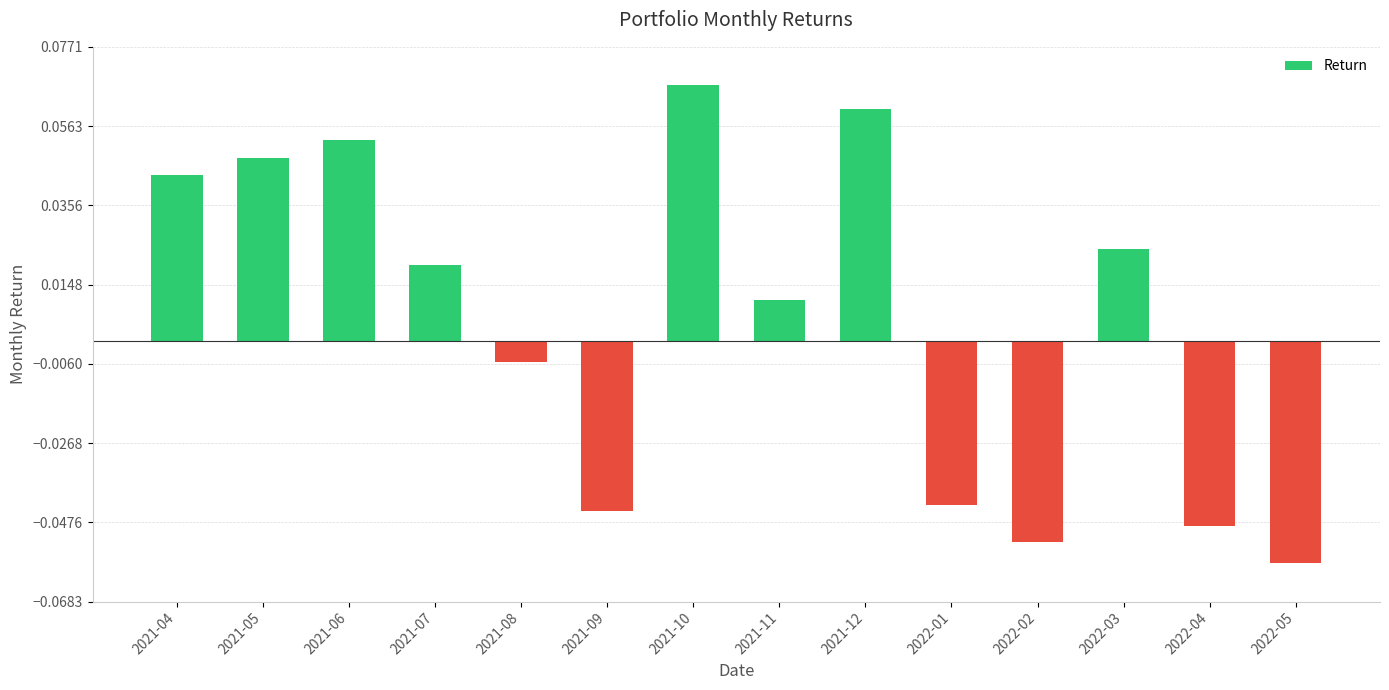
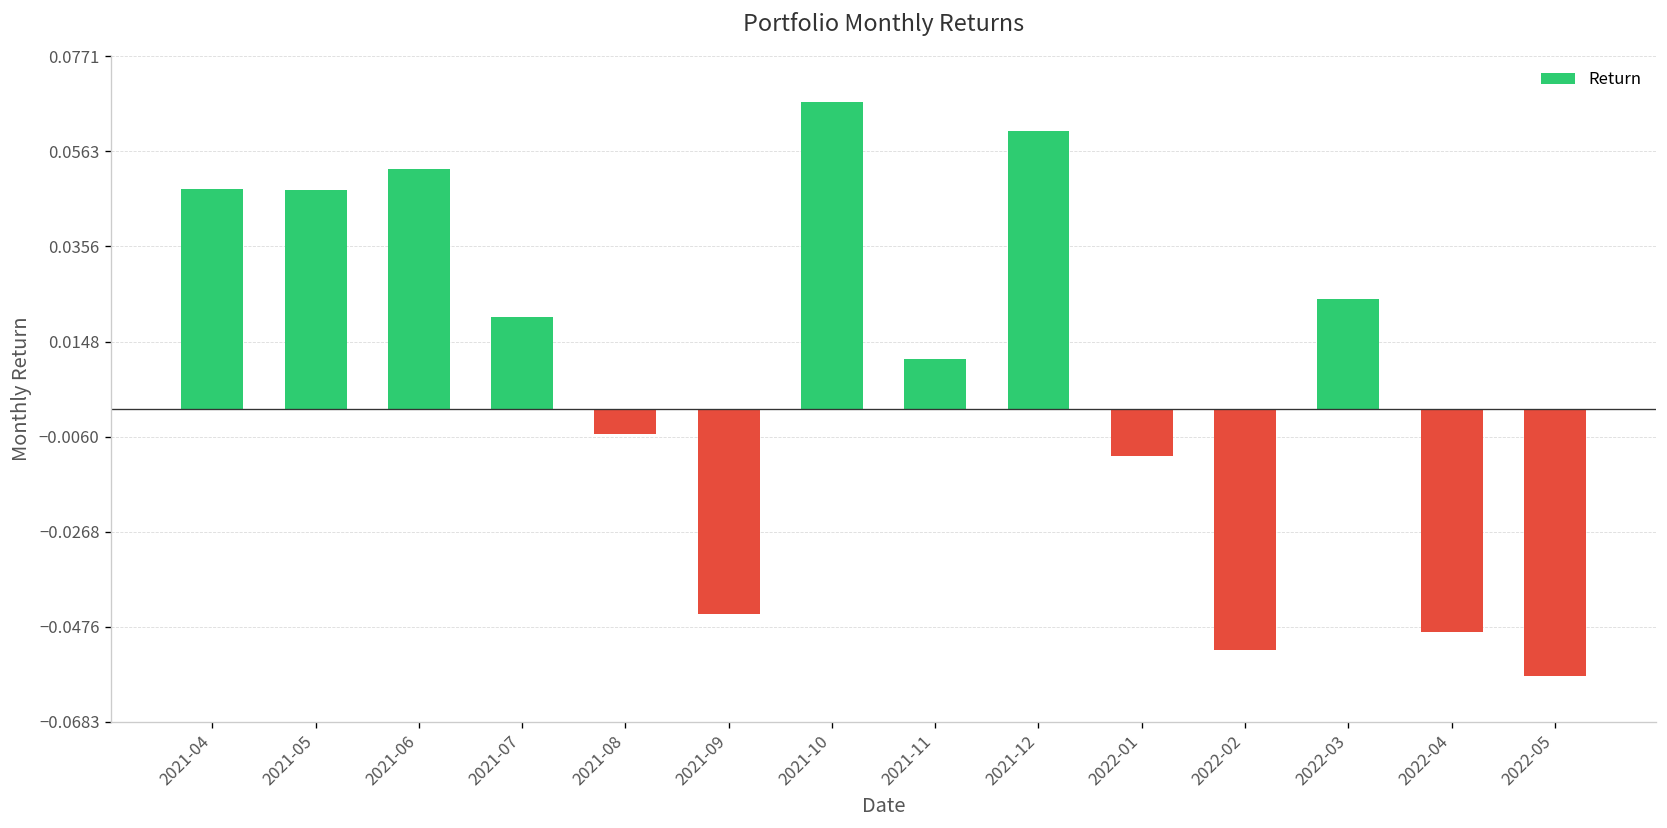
2021-04: 0.044 -> 0.048
2022-01: -0.043 -> -0.010
